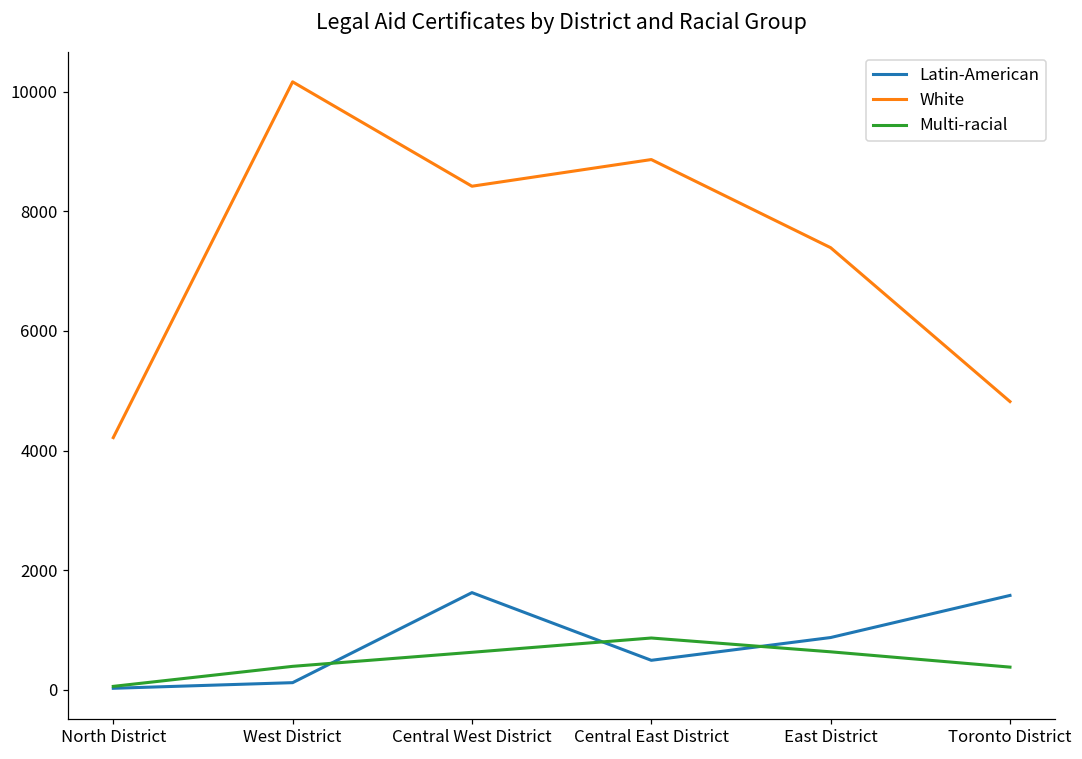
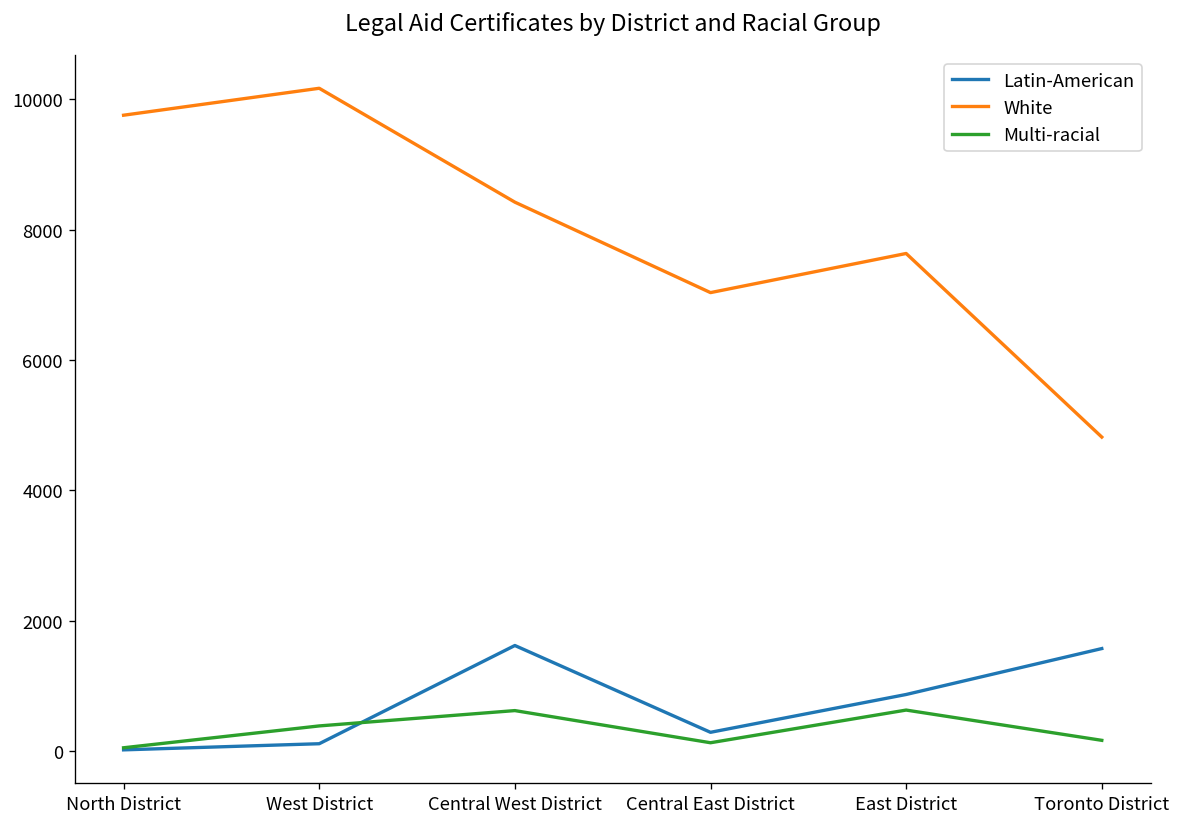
White, North District: 4200 -> 9800
Latin-American, Central East District: 500 -> 300
White, Central East District: 8900 -> 7000
Multi-racial, Central East District: 900 -> 100
White, East District: 7400 -> 7600
Multi-racial, Toronto District: 400 -> 200
